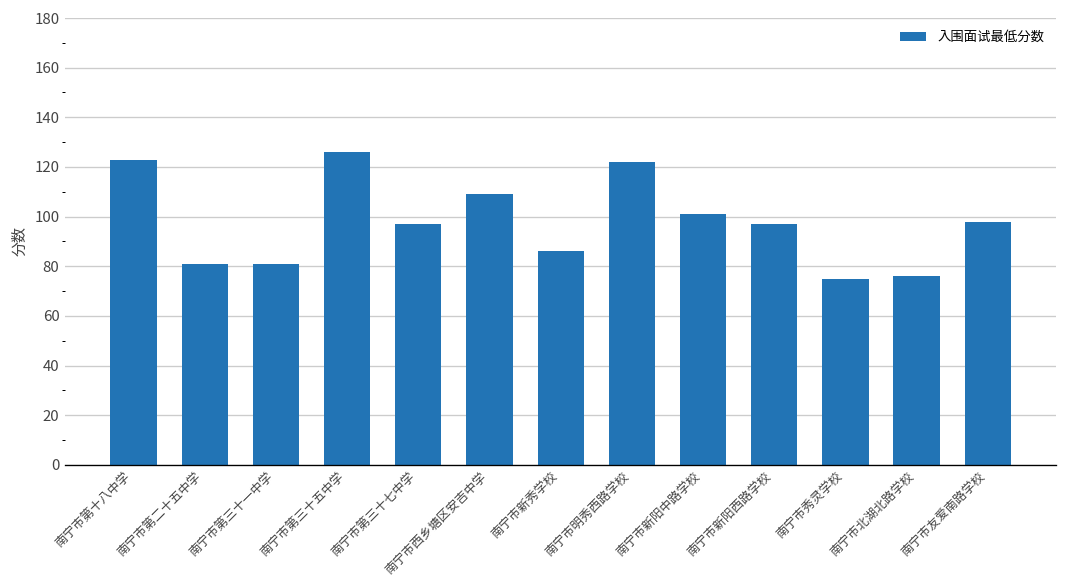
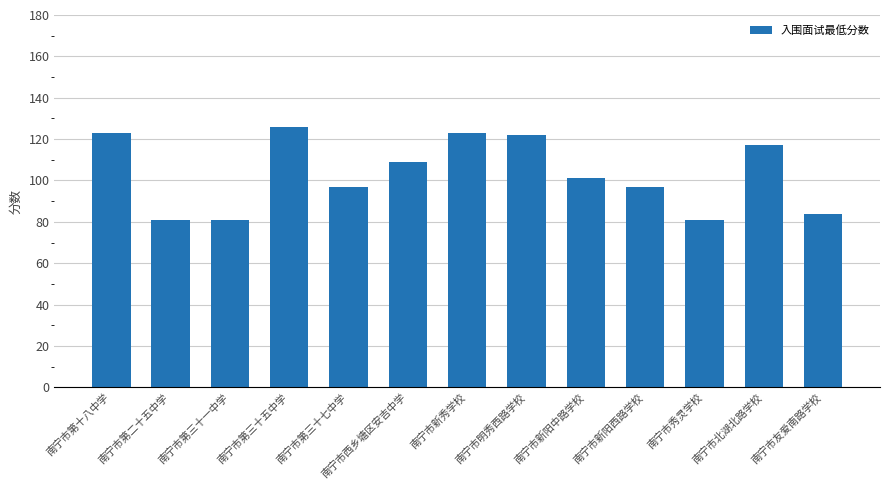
南宁市新秀学校: 86 -> 123
南宁市秀灵学校: 75 -> 81
南宁市北湖北路学校: 76 -> 117
南宁市友爱南路学校: 98 -> 84
